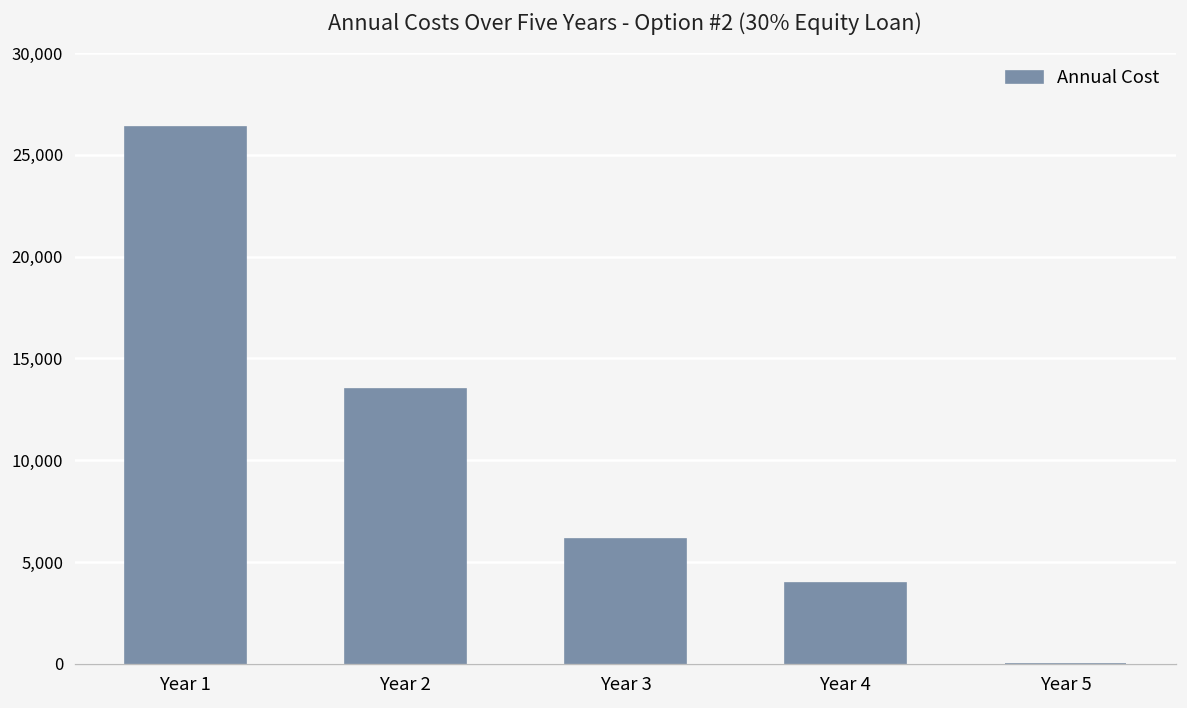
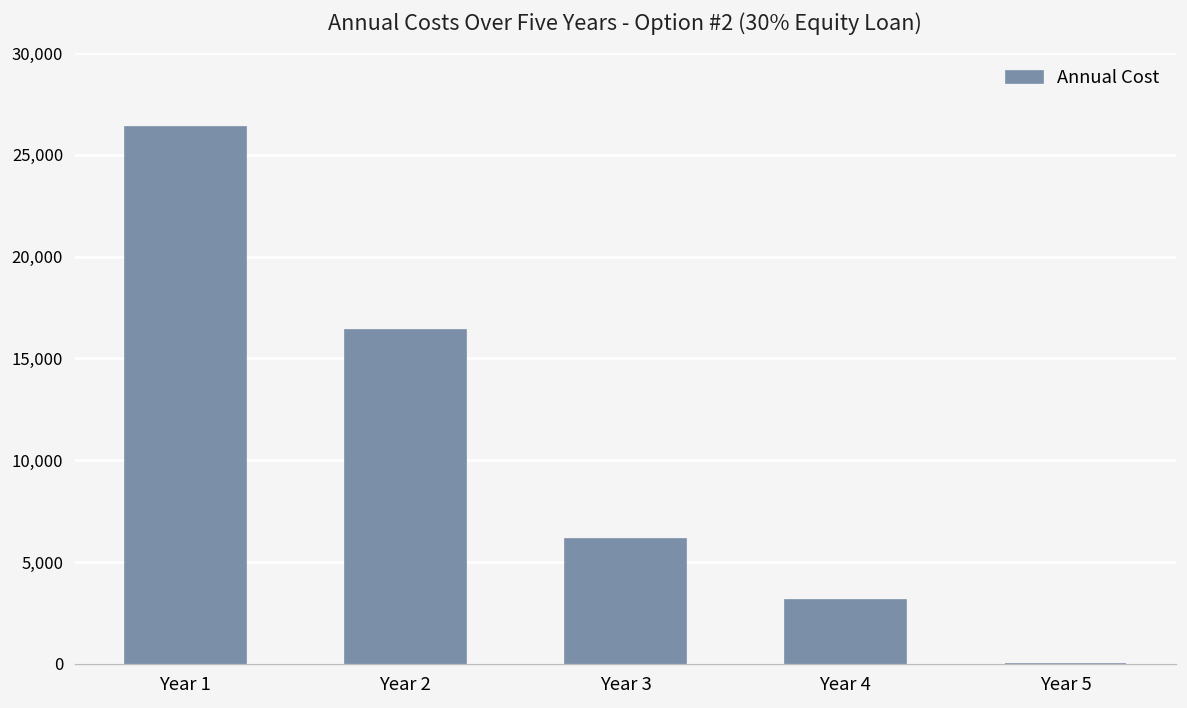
Year 2: 13,500 -> 16,400
Year 4: 4,000 -> 3,100
